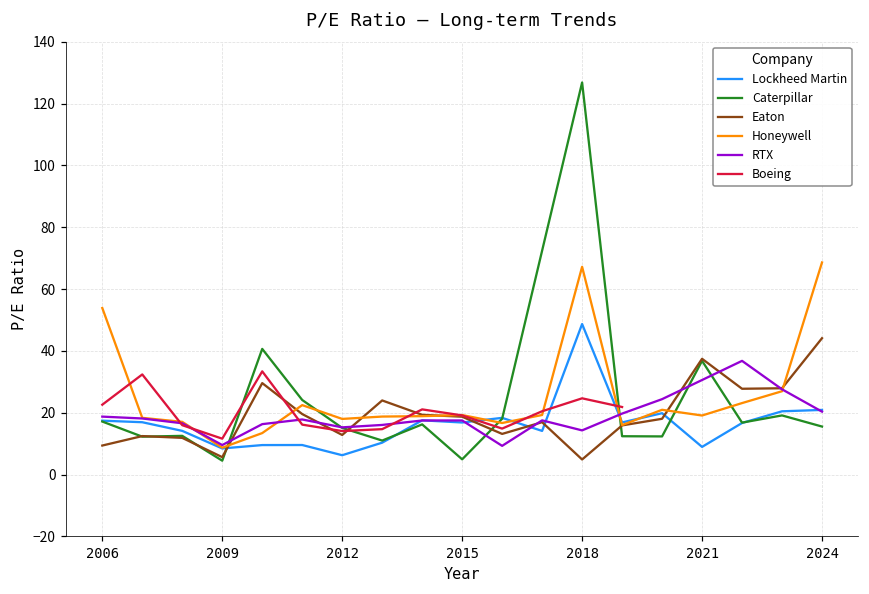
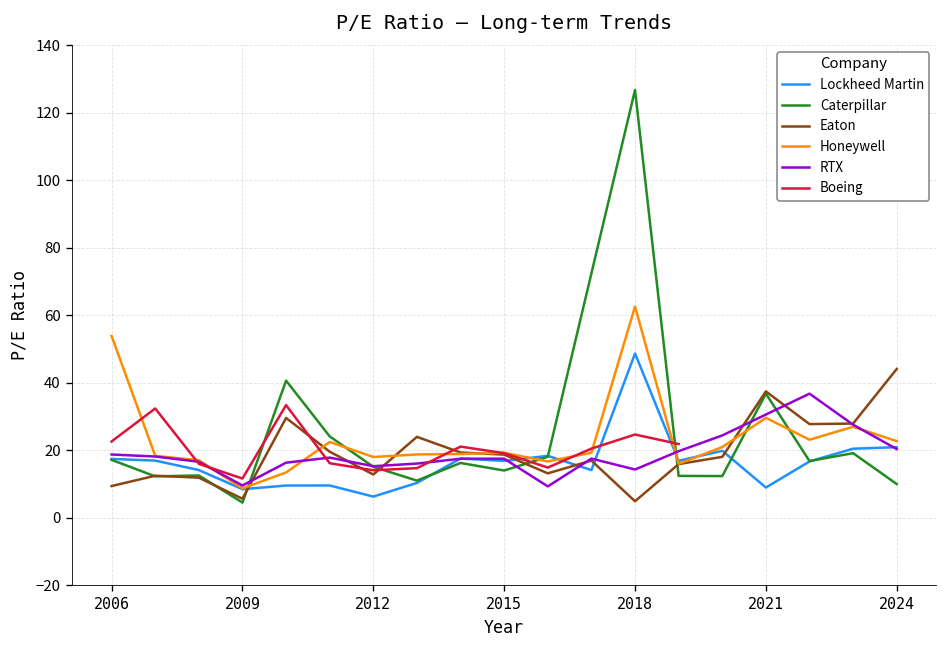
Caterpillar, 2015: 5 -> 14
Honeywell, 2018: 67 -> 63
Honeywell, 2021: 19 -> 30
Caterpillar, 2024: 16 -> 10
Honeywell, 2024: 69 -> 23
